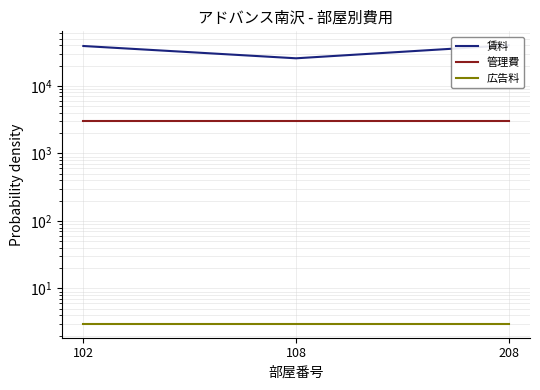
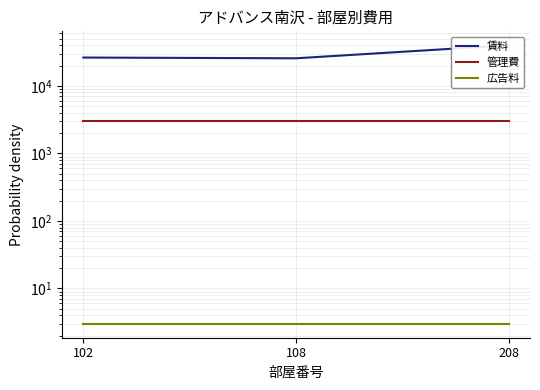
賃料, 102: 40000 -> 26000
